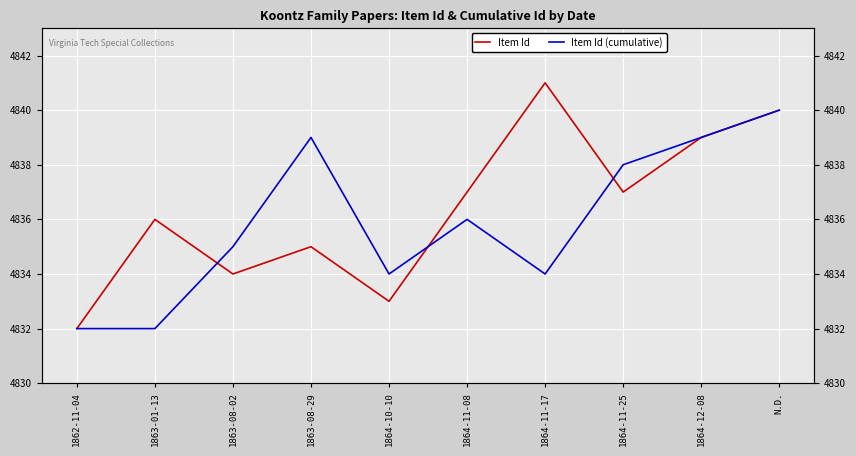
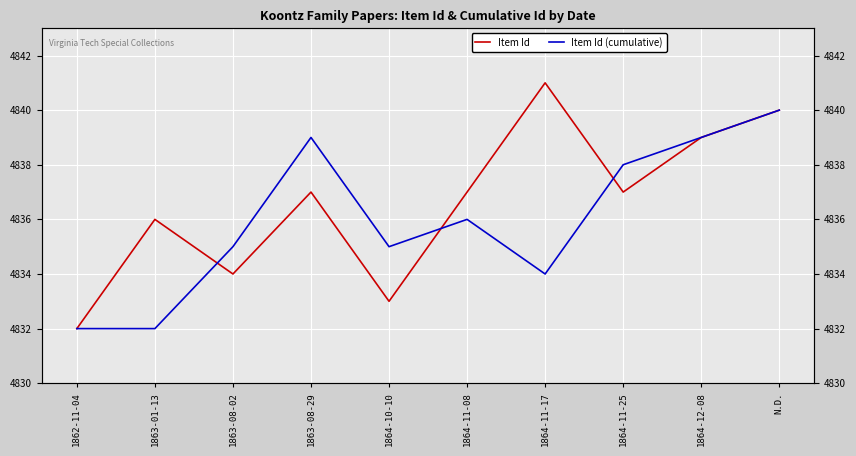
Item Id, 1863-08-29: 4835 -> 4837
Item Id (cumulative), 1864-10-10: 4834 -> 4835
